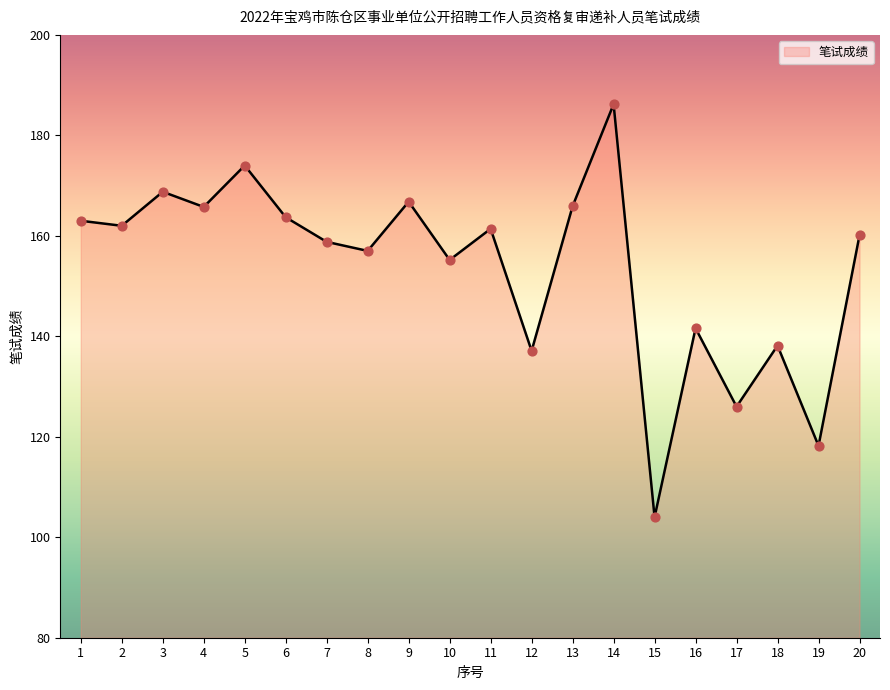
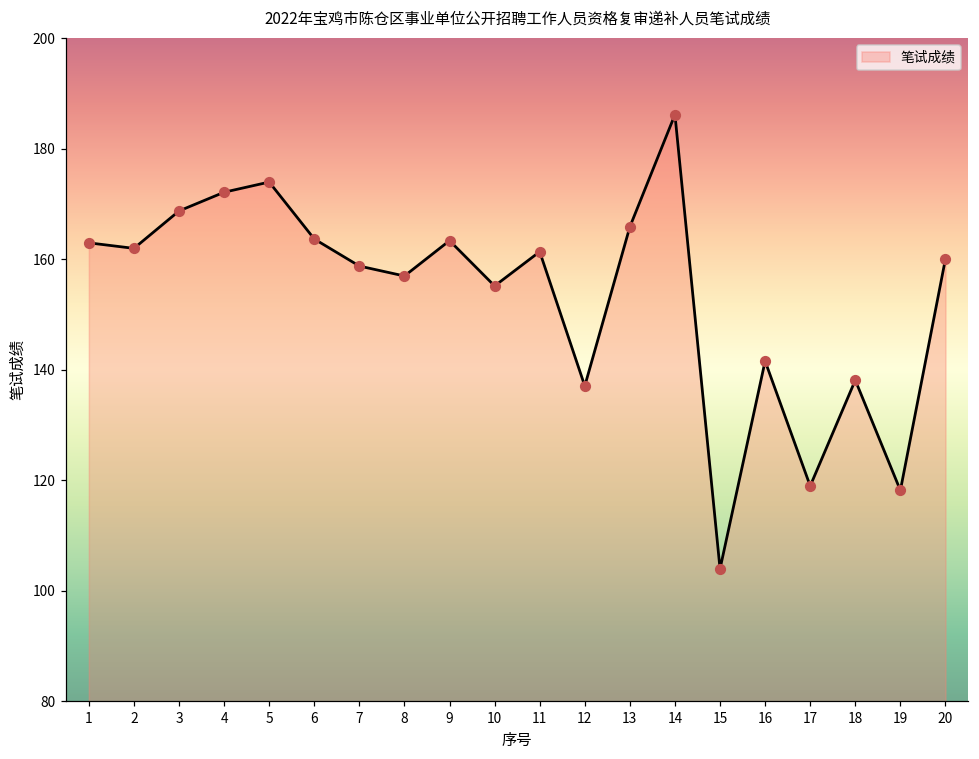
4: 166 -> 172
9: 167 -> 163
17: 126 -> 119
